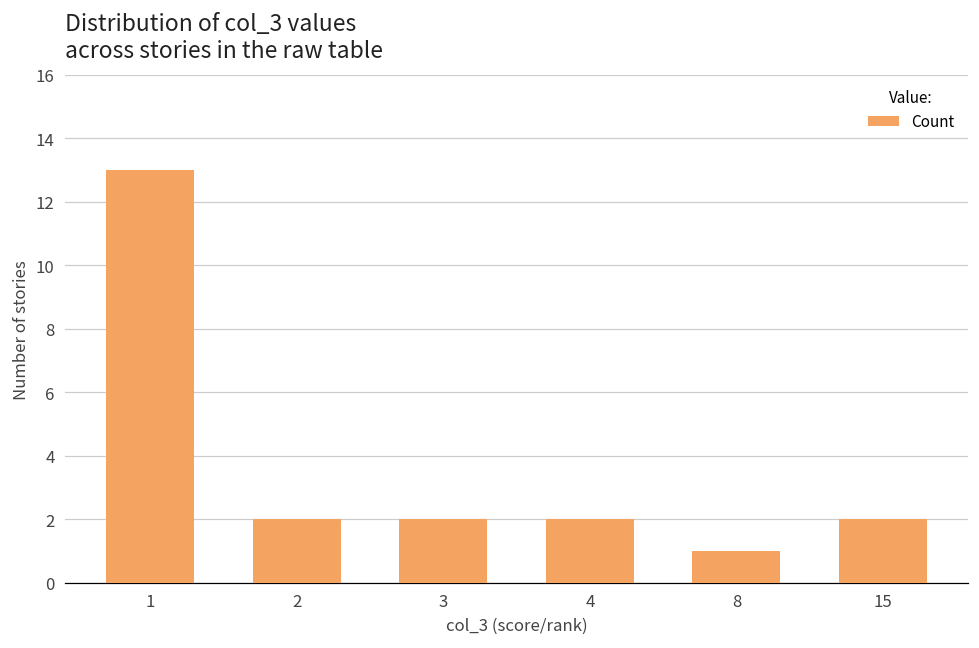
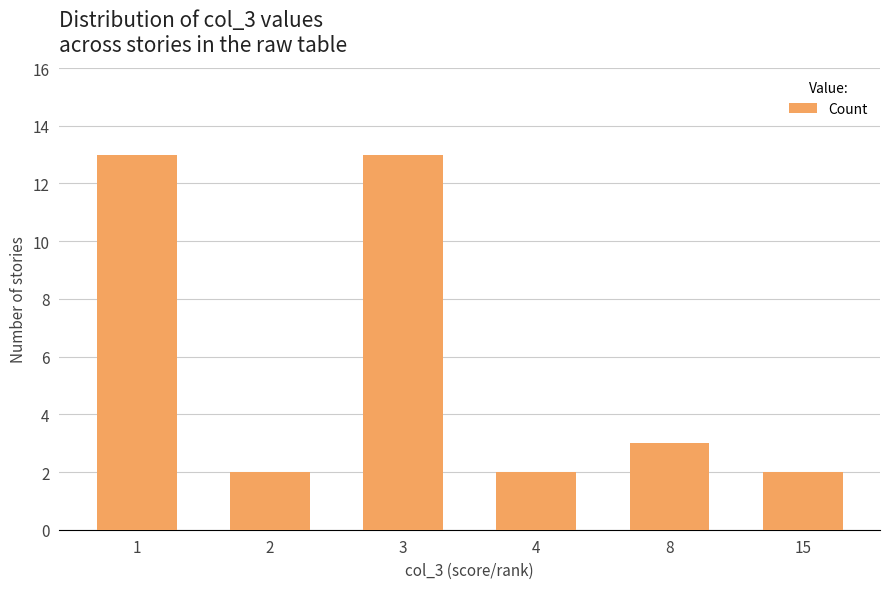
3: 2 -> 13
8: 1 -> 3
